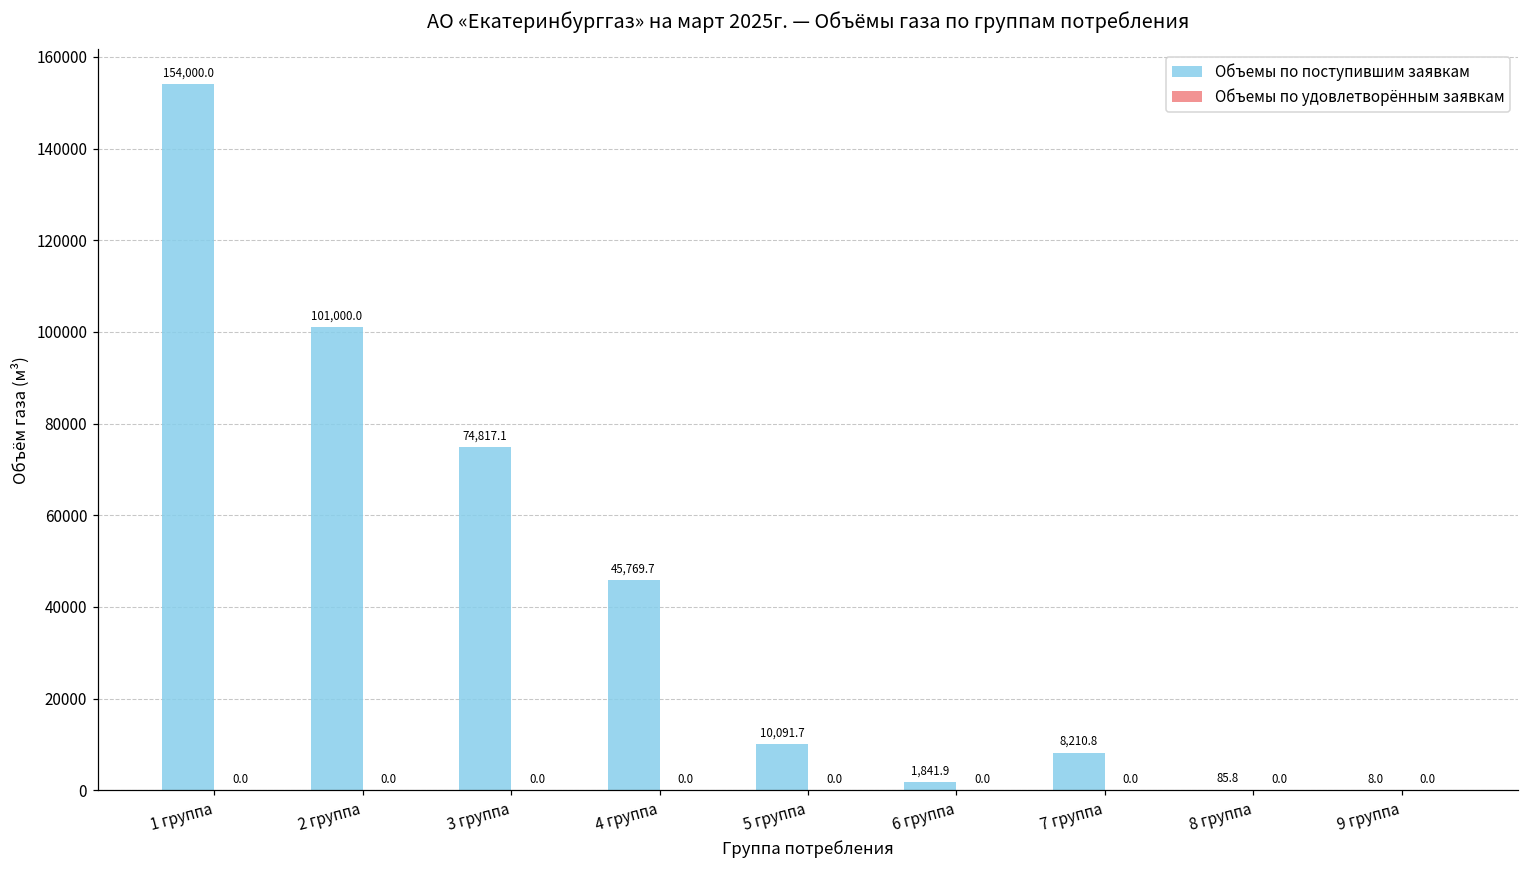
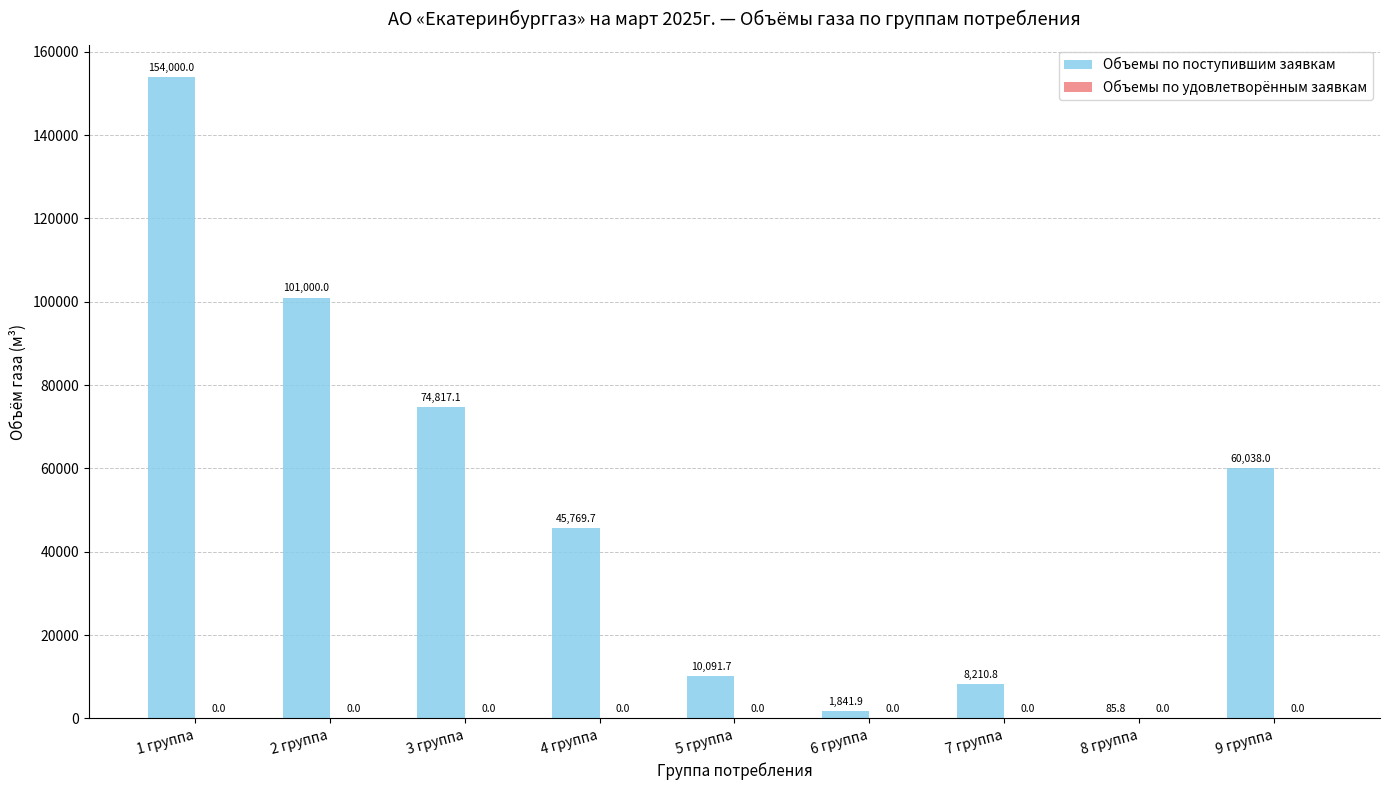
Объемы по поступившим заявкам, 9 группа: 8.0 -> 60,038.0
